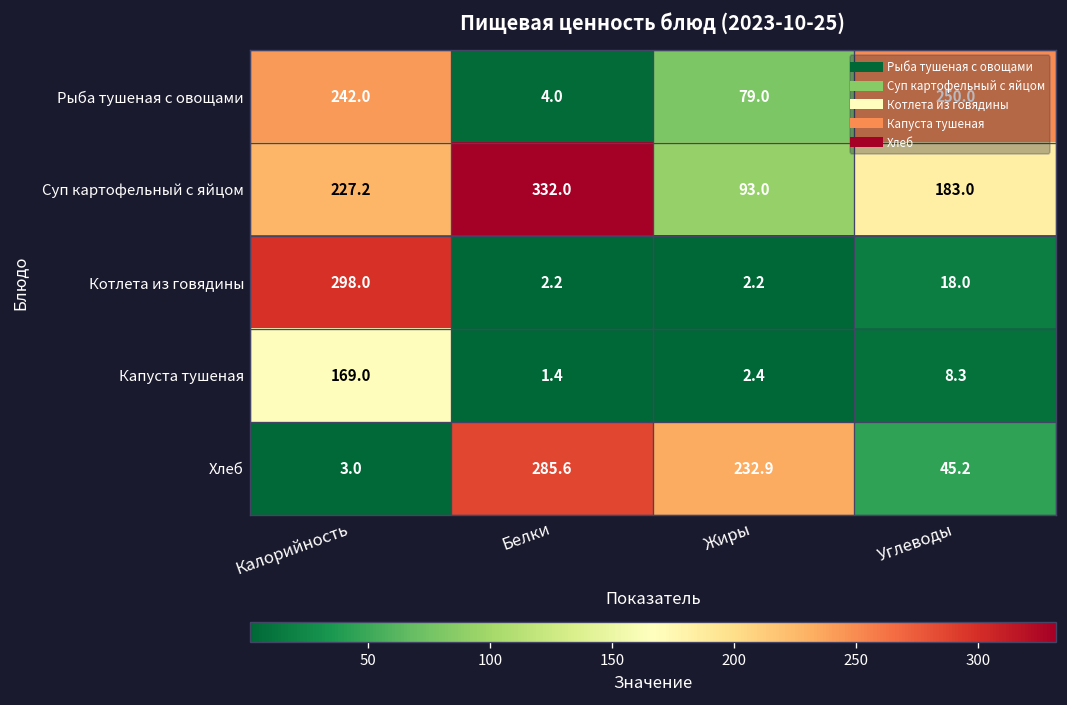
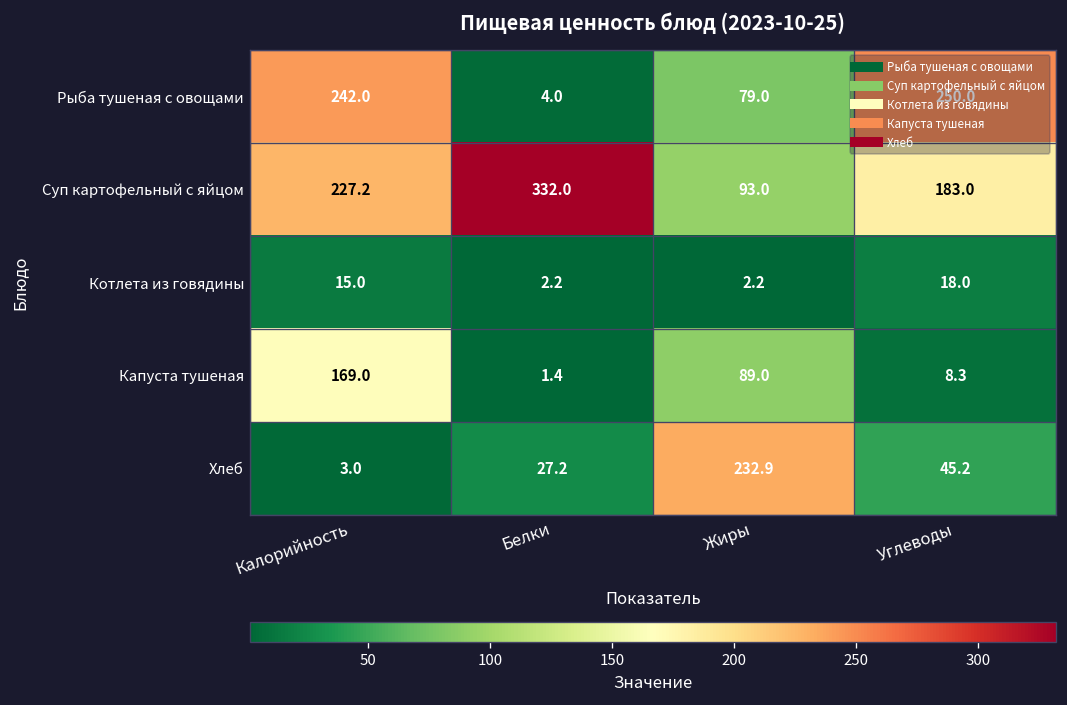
Котлета из говядины, Калорийность: 298.0 -> 15.0
Капуста тушеная, Жиры: 2.4 -> 89.0
Хлеб, Белки: 285.6 -> 27.2
